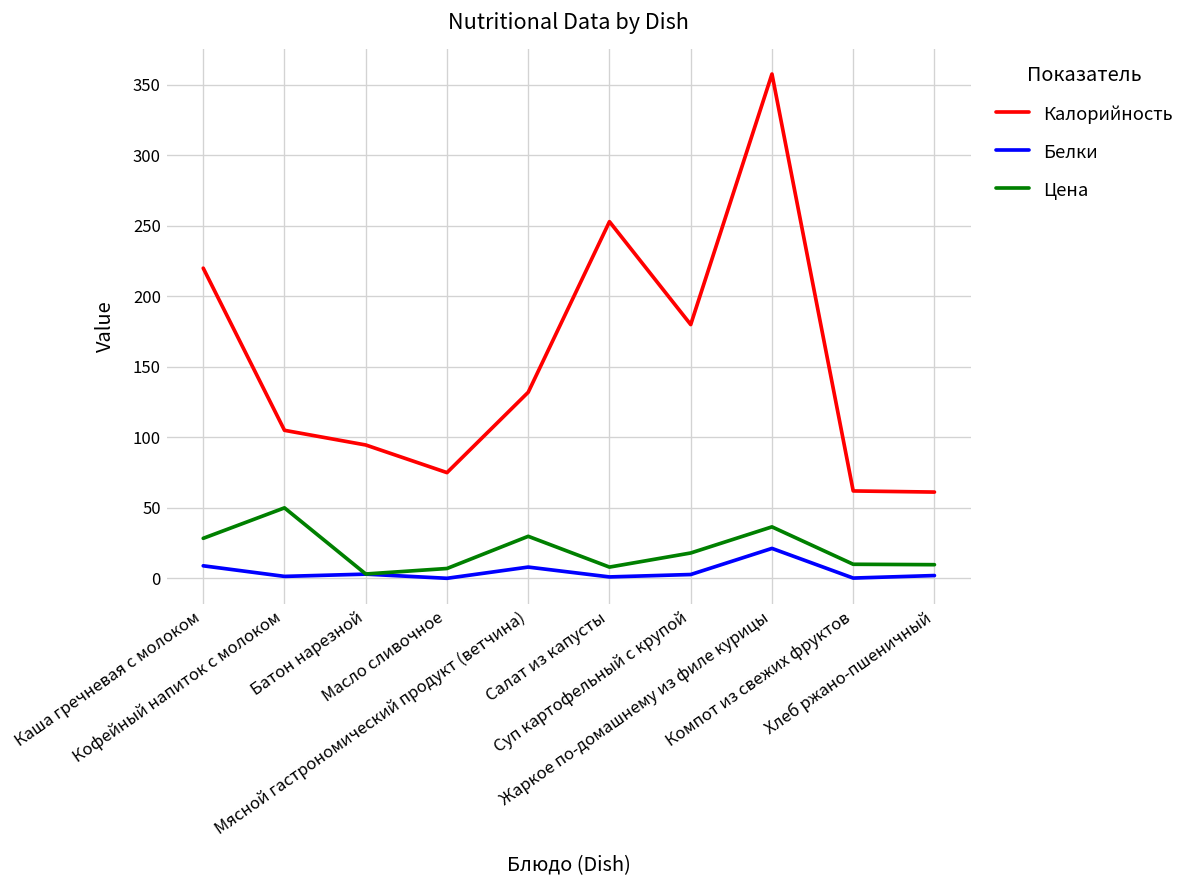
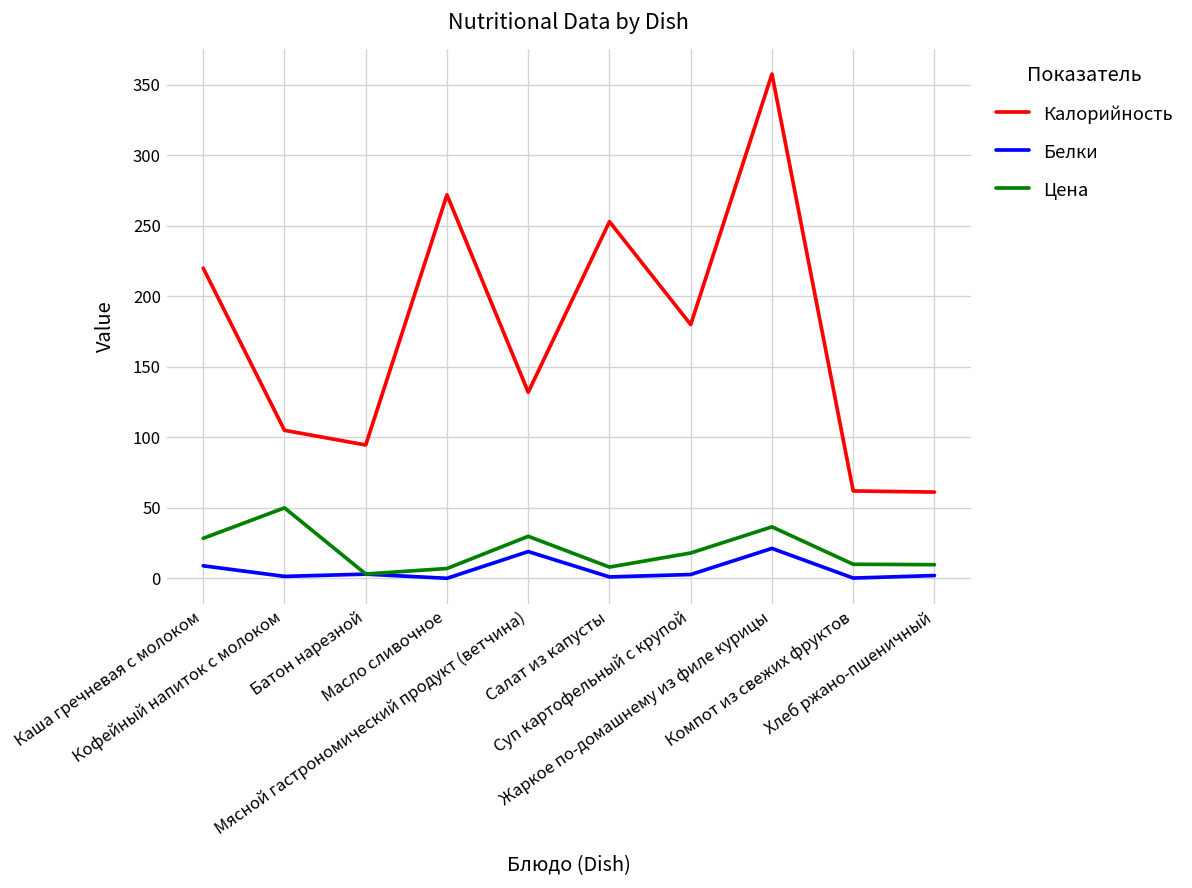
Калорийность, Масло сливочное: 75 -> 272
Белки, Мясной гастрономический продукт (ветчина): 8 -> 19
